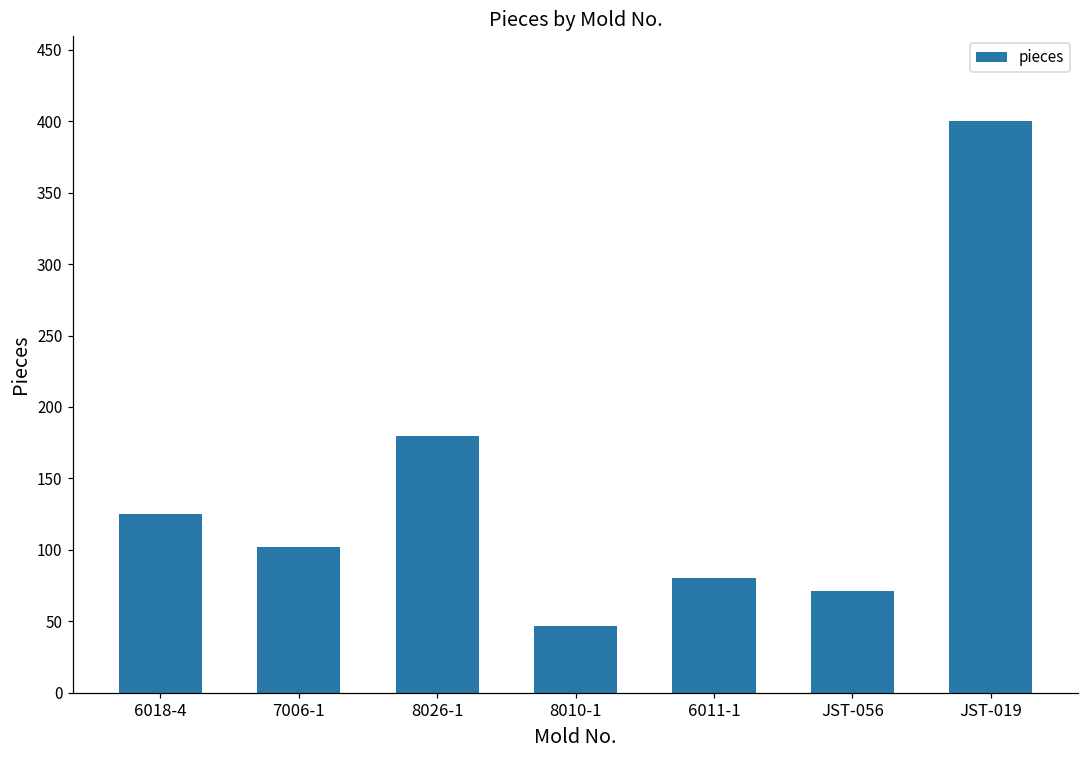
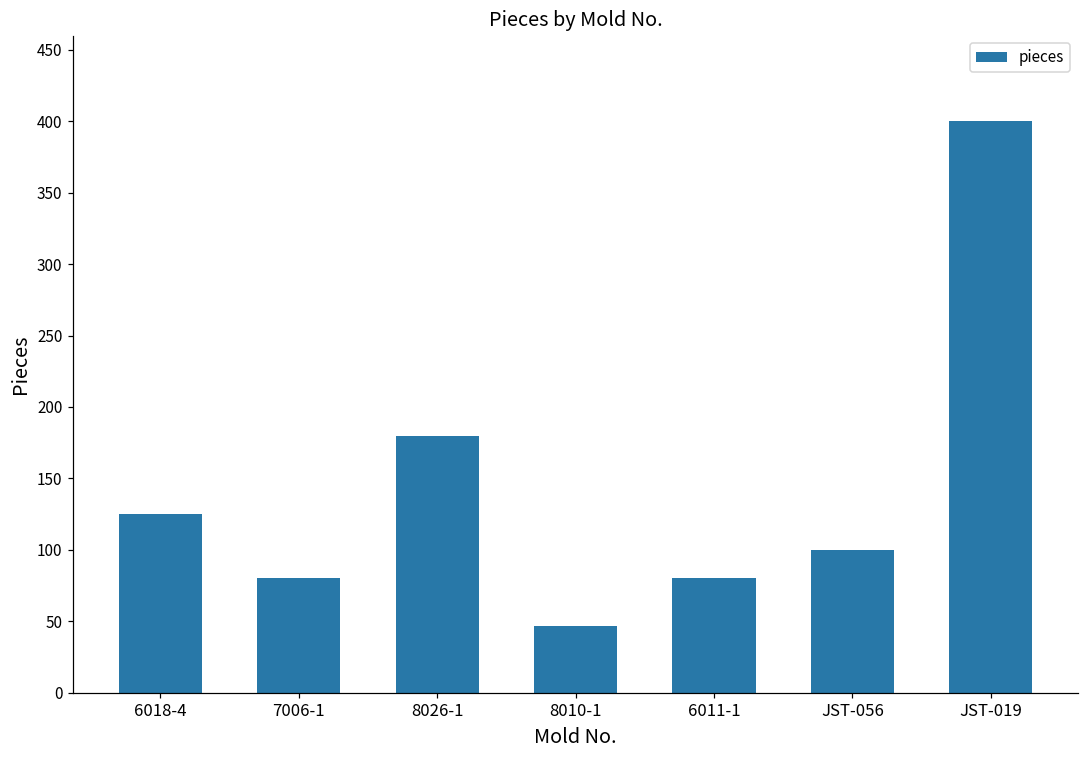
7006-1: 102 -> 80
JST-056: 71 -> 100
